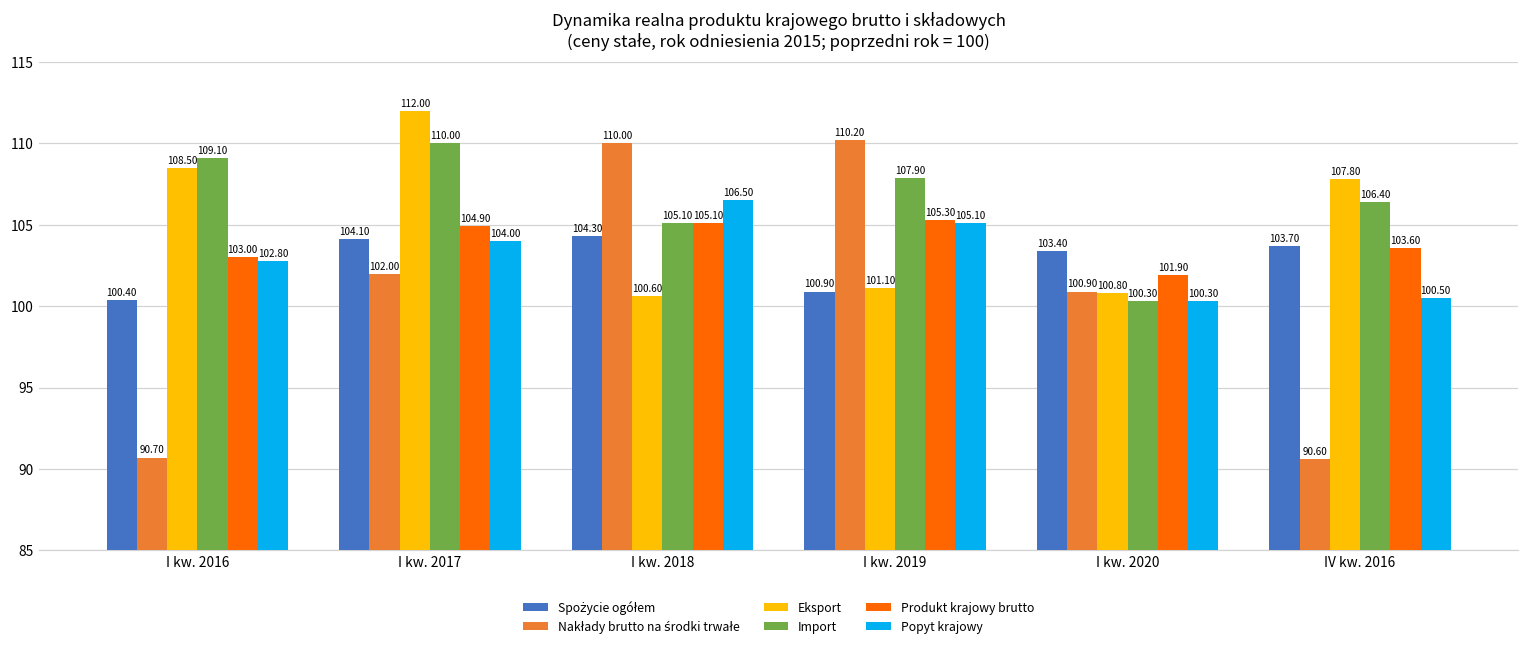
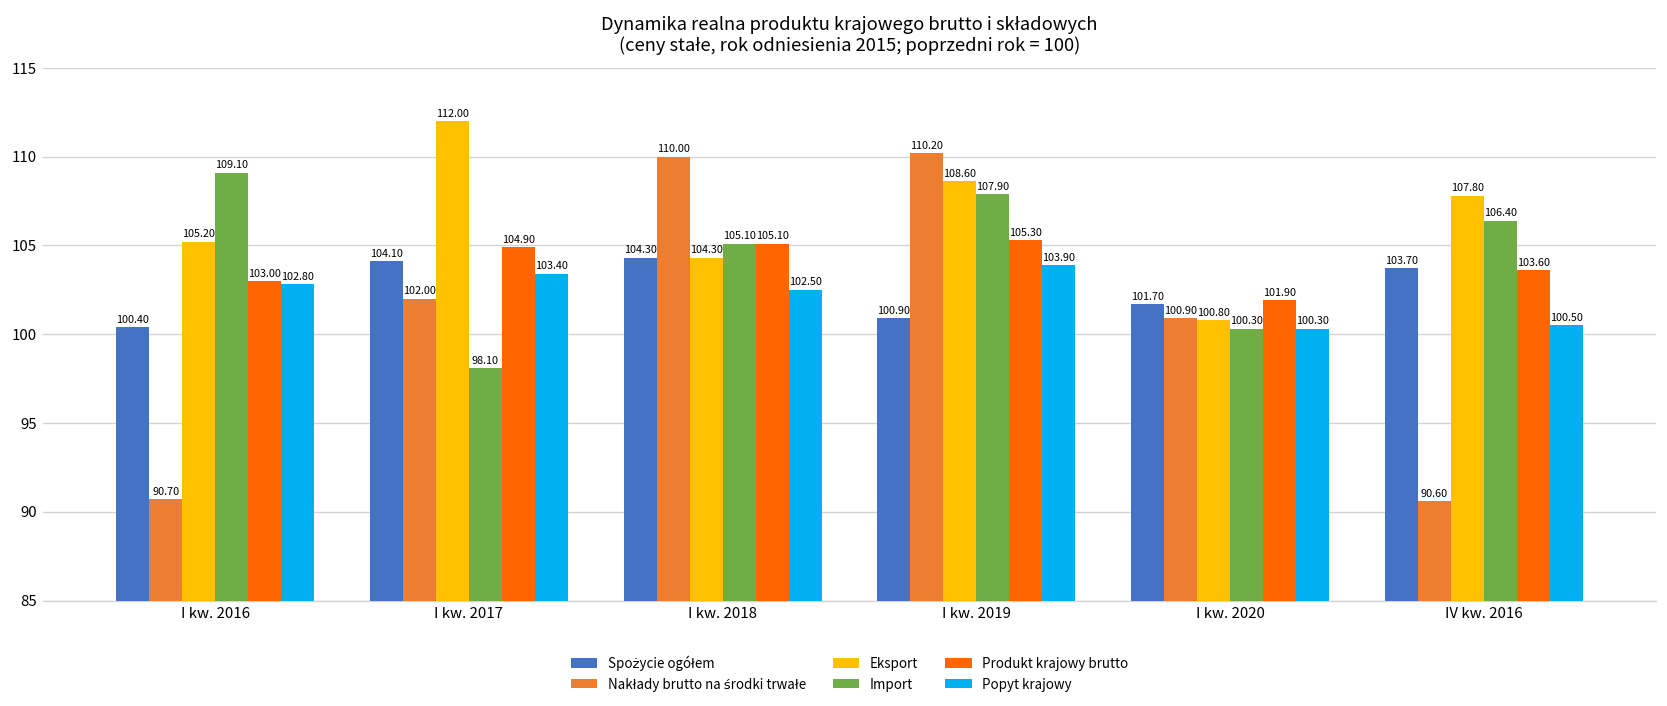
Eksport, I kw. 2016: 108.50 -> 105.20
Import, I kw. 2017: 110.00 -> 98.10
Popyt krajowy, I kw. 2017: 104.00 -> 103.40
Eksport, I kw. 2018: 100.60 -> 104.30
Popyt krajowy, I kw. 2018: 106.50 -> 102.50
Eksport, I kw. 2019: 101.10 -> 108.60
Popyt krajowy, I kw. 2019: 105.10 -> 103.90
Spożycie ogółem, I kw. 2020: 103.40 -> 101.70
